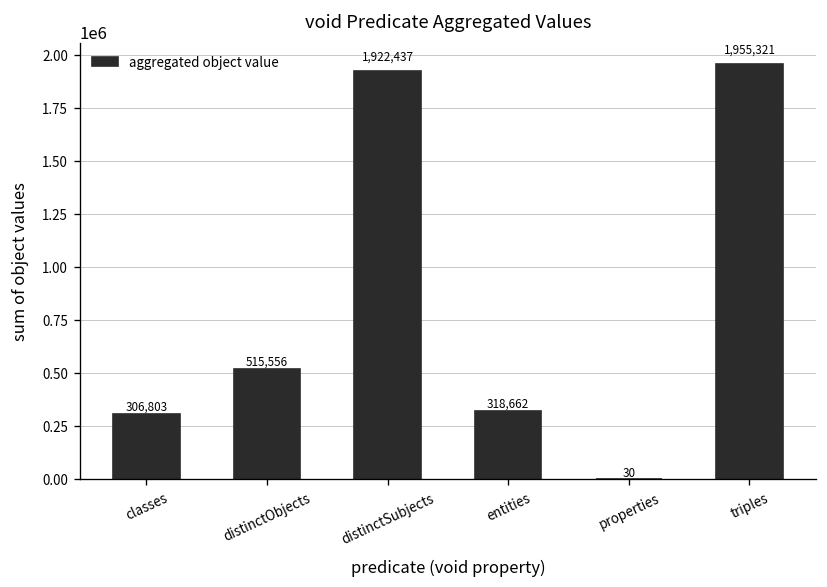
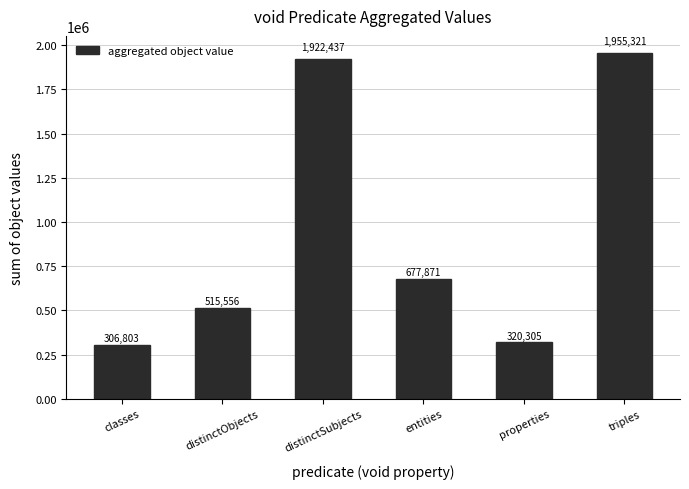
entities: 318,662 -> 677,871
properties: 30 -> 320,305
